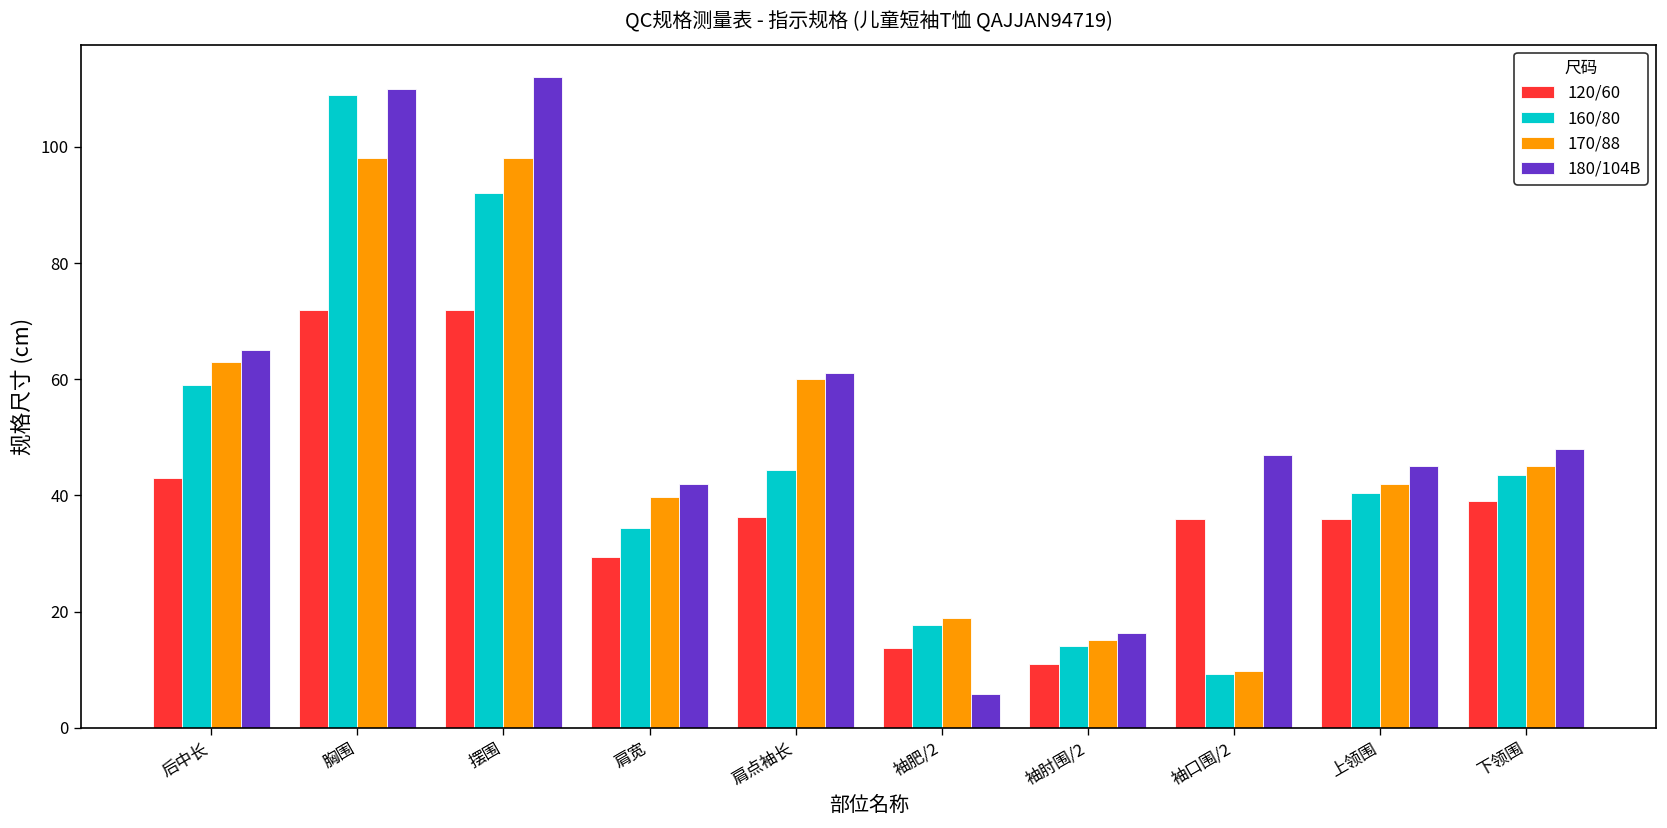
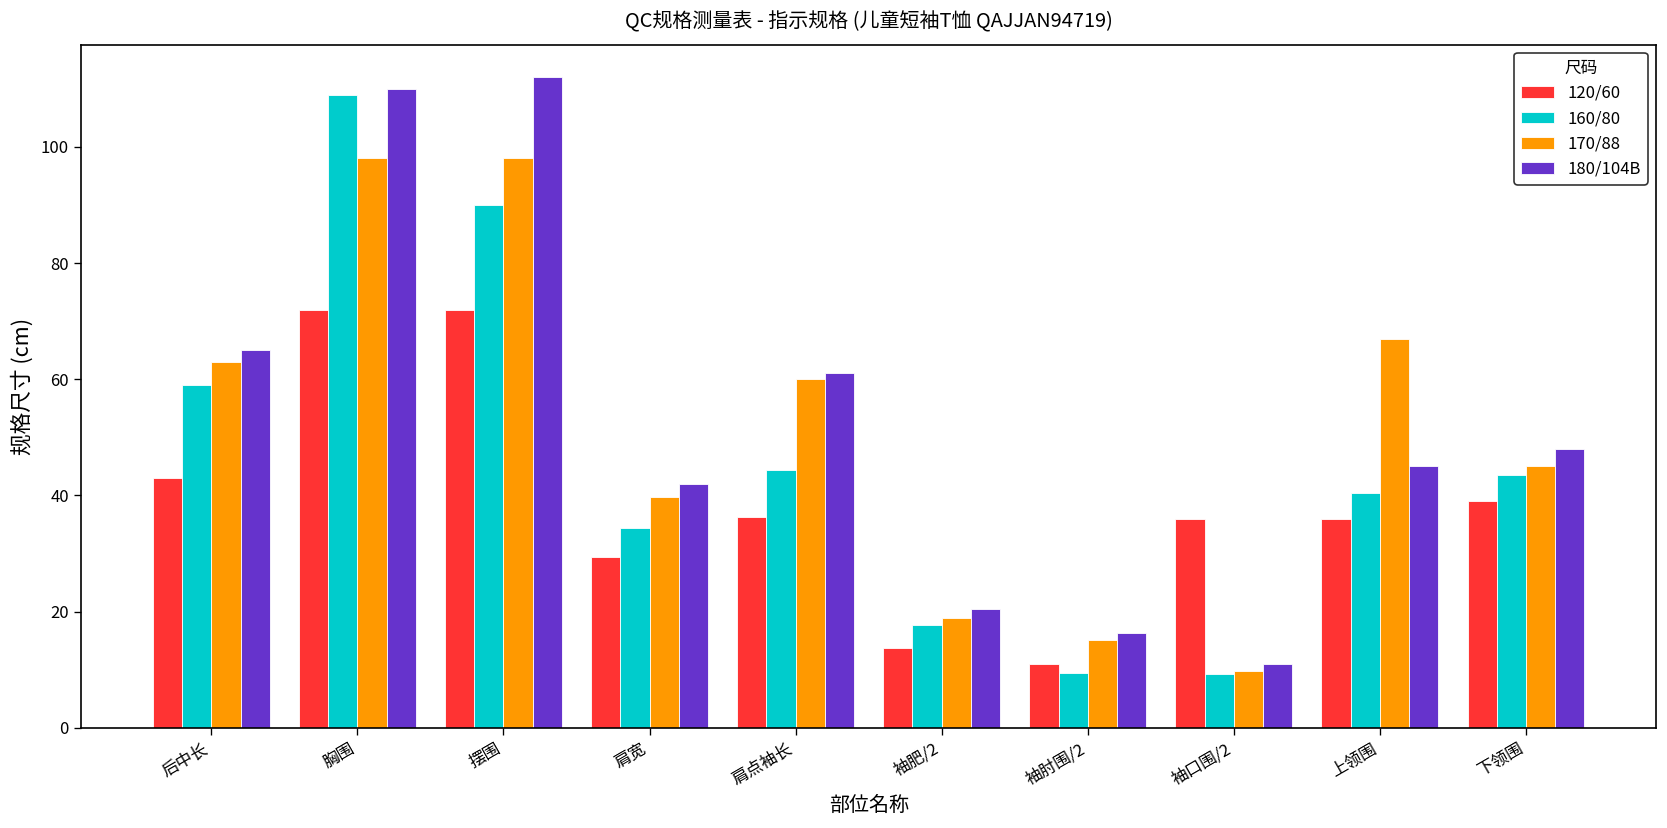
160/80, 摆围: 92 -> 90
180/104B, 袖肥/2: 6 -> 21
160/80, 袖肘围/2: 14 -> 9
180/104B, 袖口围/2: 47 -> 11
170/88, 上领围: 42 -> 67
